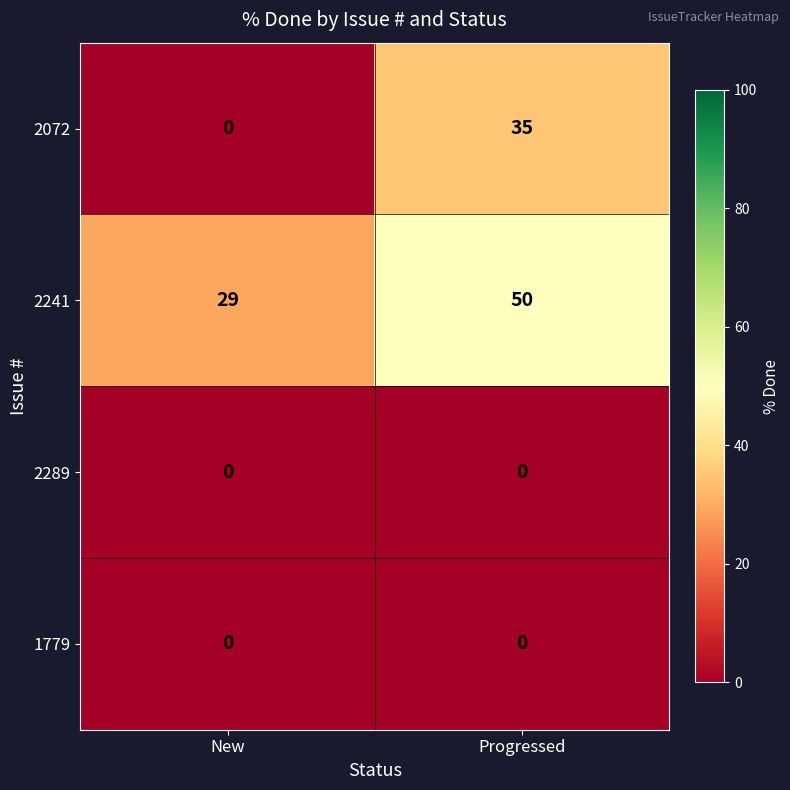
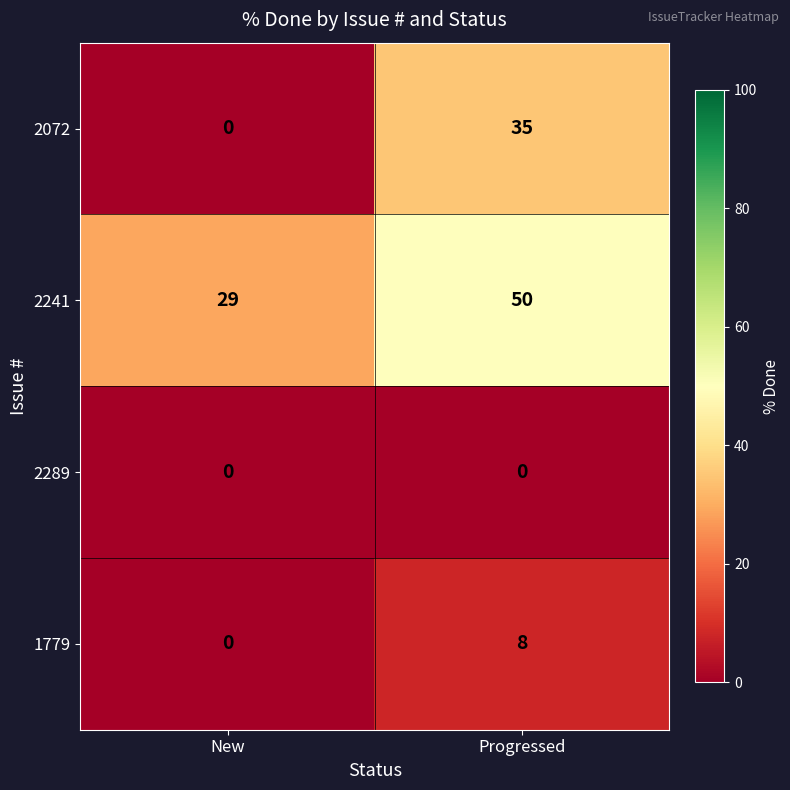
1779, Progressed: 0 -> 8
